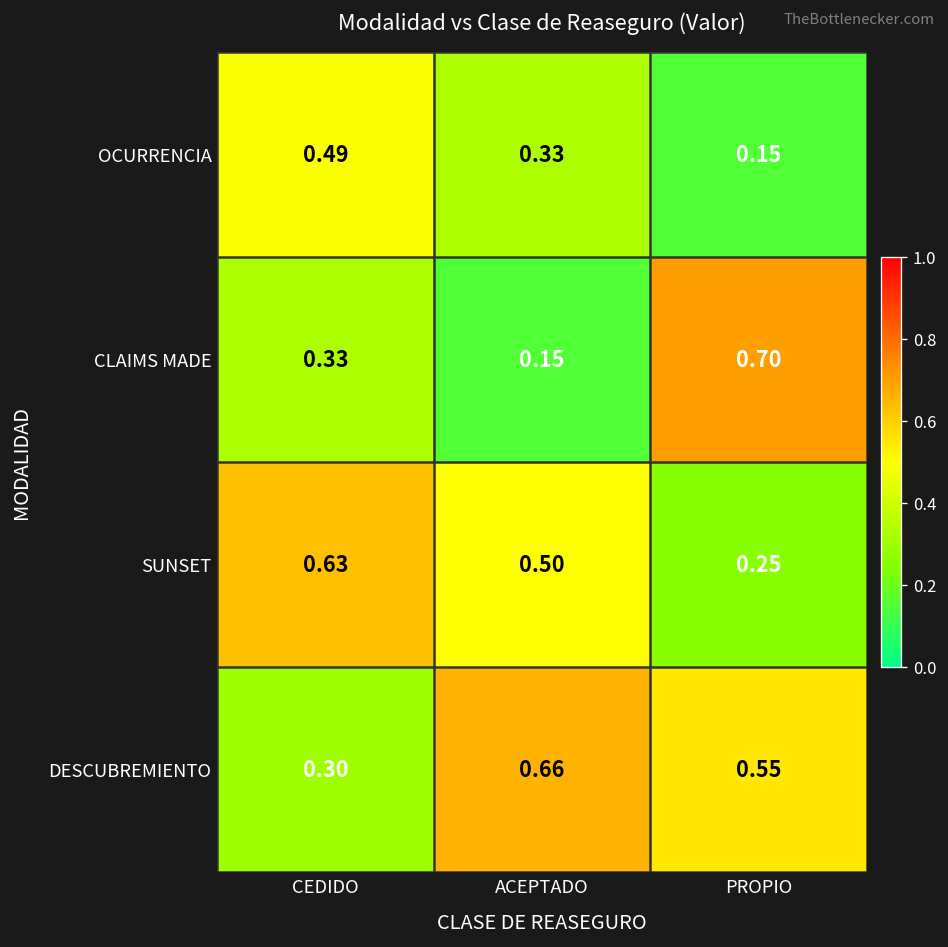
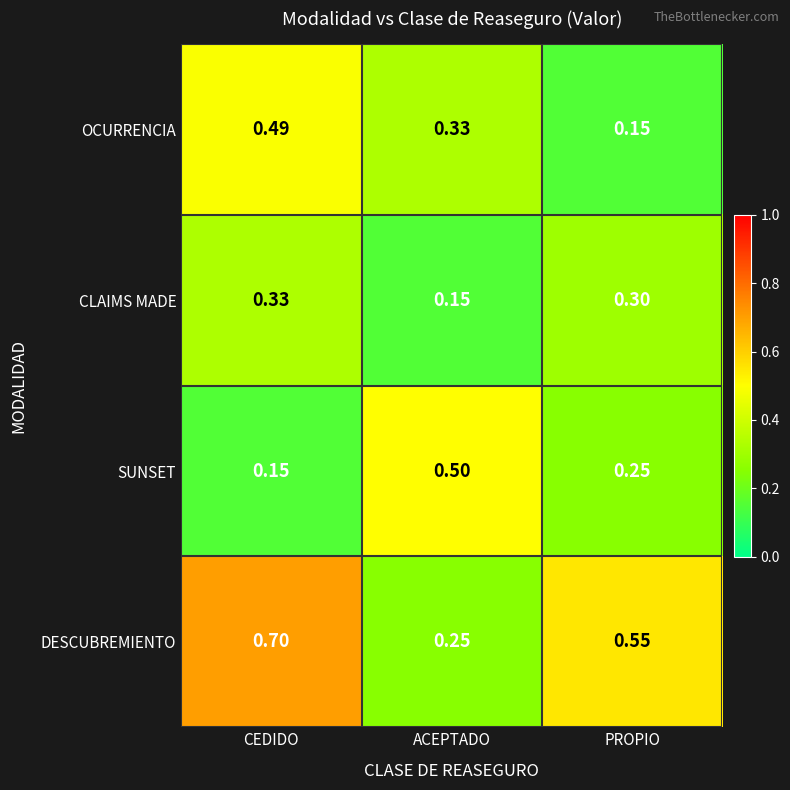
CLAIMS MADE, PROPIO: 0.70 -> 0.30
SUNSET, CEDIDO: 0.63 -> 0.15
DESCUBREMIENTO, CEDIDO: 0.30 -> 0.70
DESCUBREMIENTO, ACEPTADO: 0.66 -> 0.25
